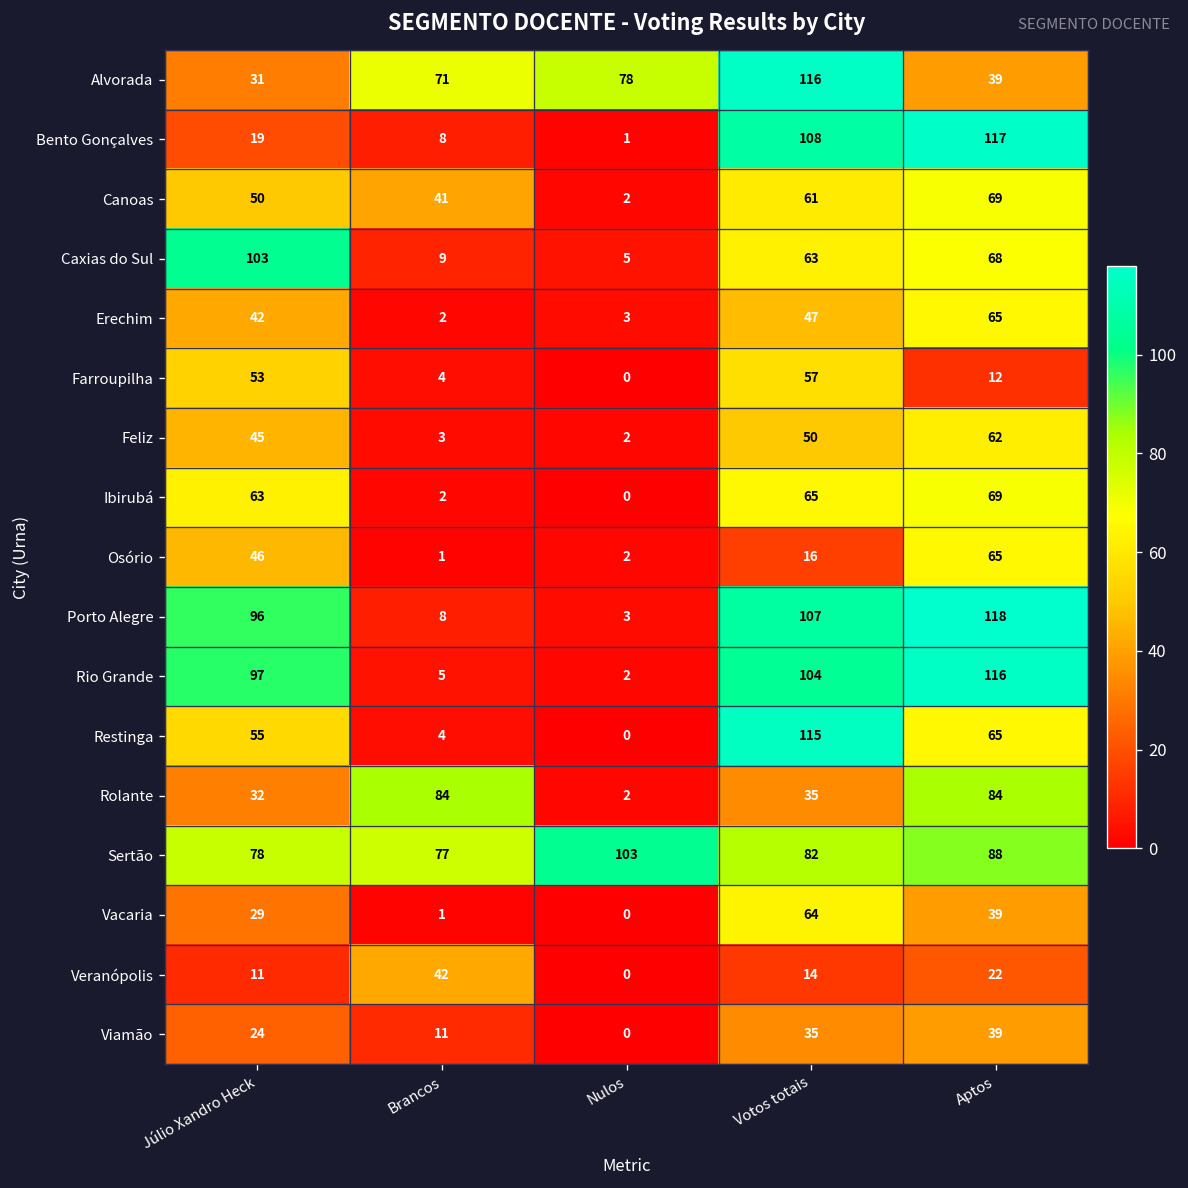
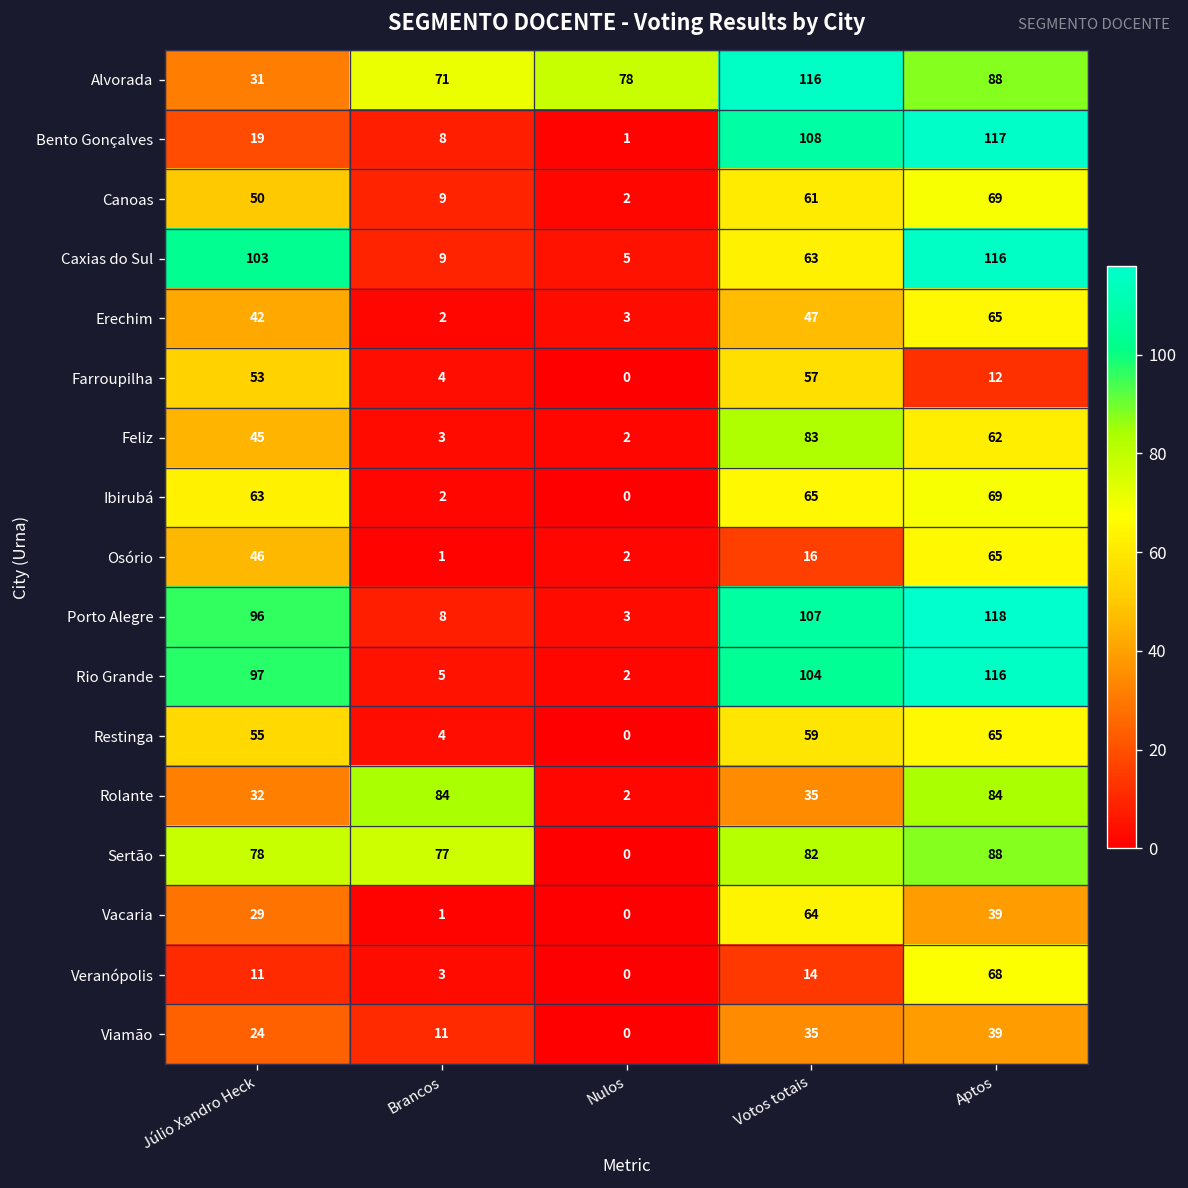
Alvorada, Aptos: 39 -> 88
Canoas, Brancos: 41 -> 9
Caxias do Sul, Aptos: 68 -> 116
Feliz, Votos totais: 50 -> 83
Restinga, Votos totais: 115 -> 59
Sertão, Nulos: 103 -> 0
Veranópolis, Brancos: 42 -> 3
Veranópolis, Aptos: 22 -> 68
